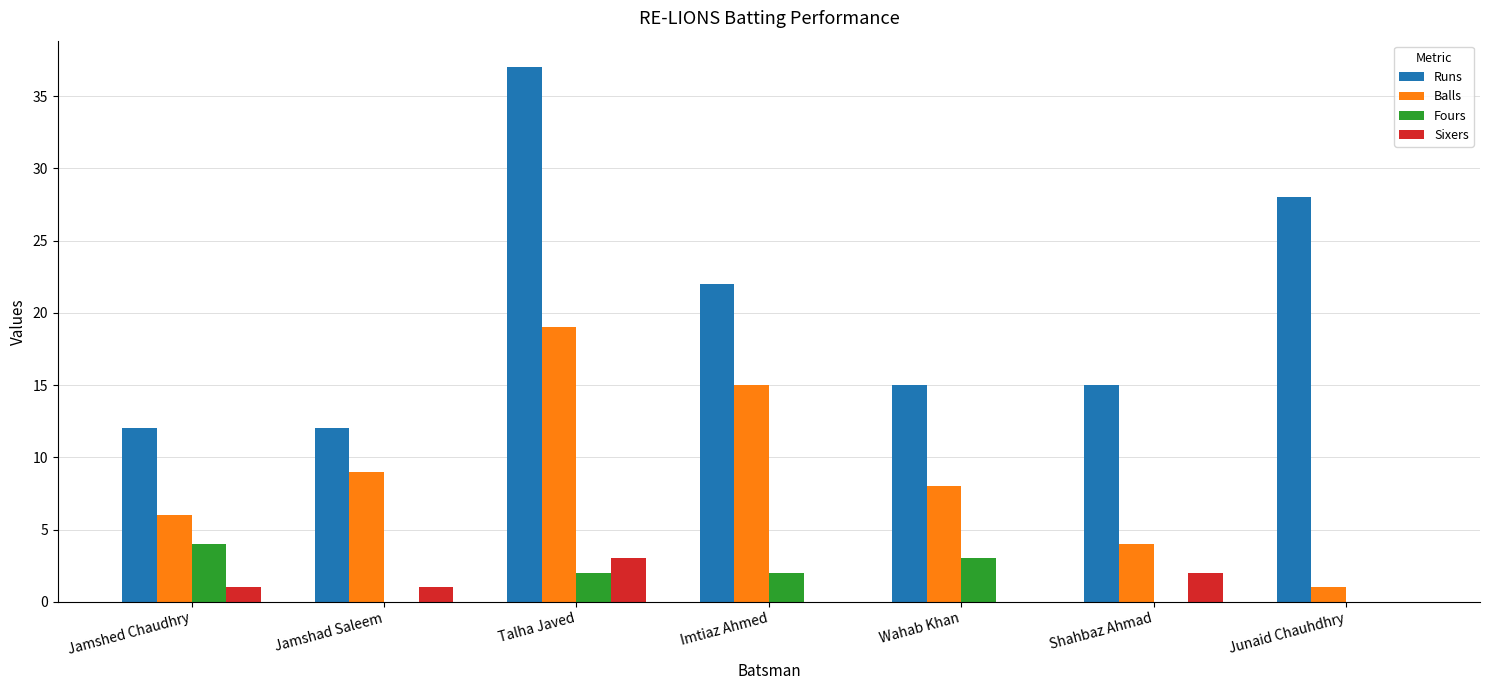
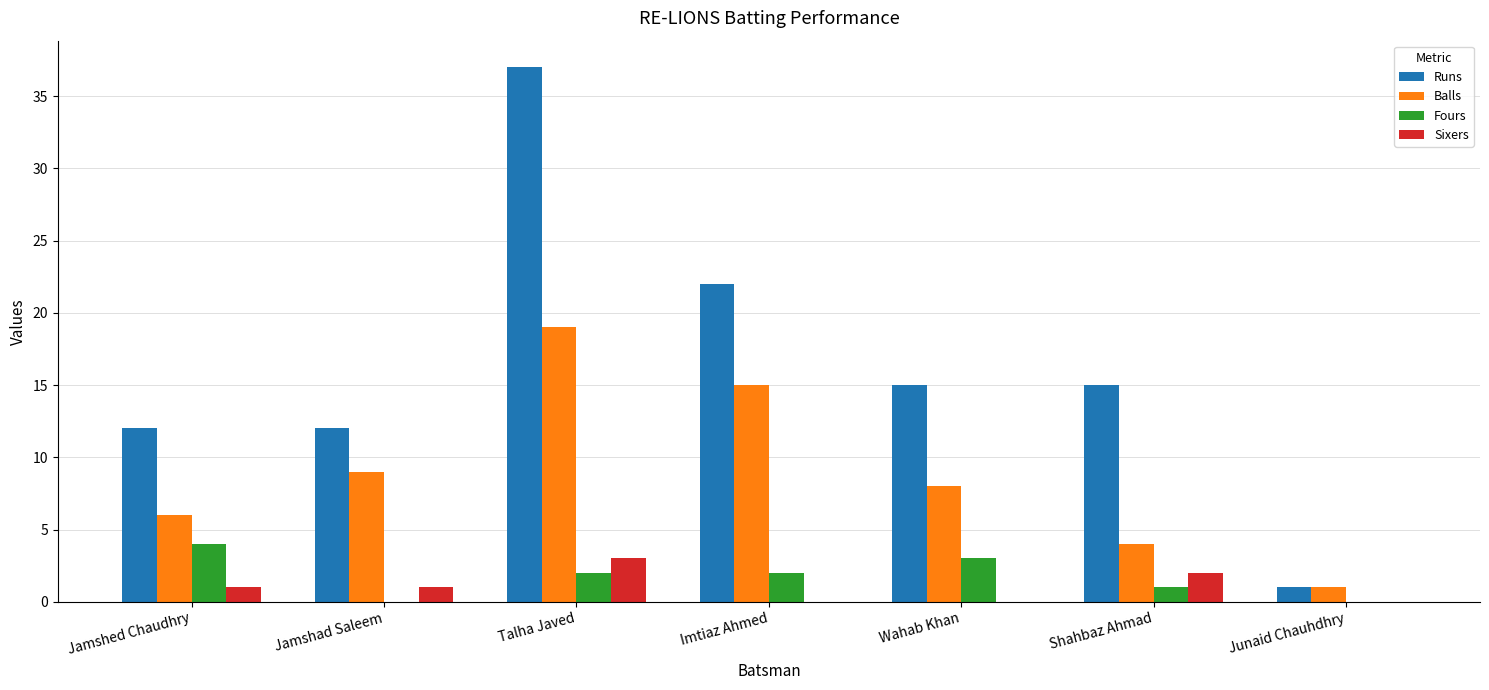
Fours, Shahbaz Ahmad: 0 -> 1
Runs, Junaid Chauhdhry: 28 -> 1
